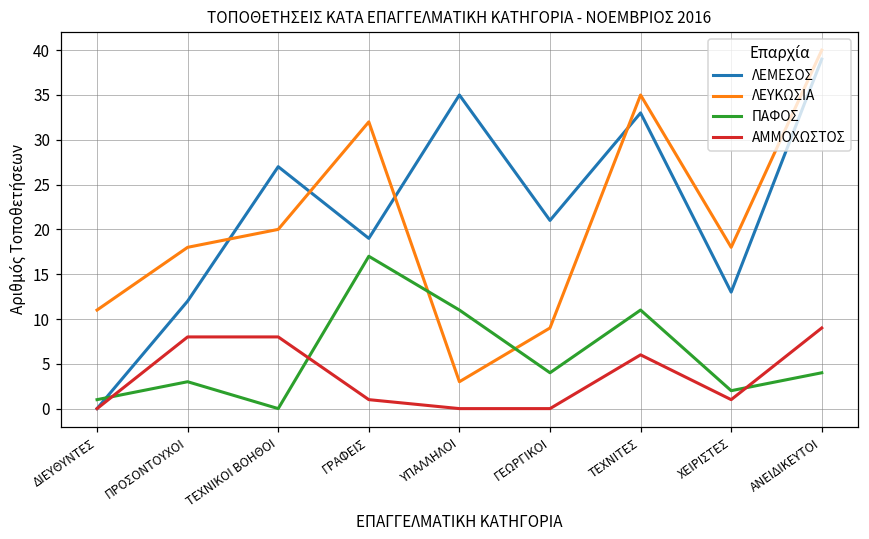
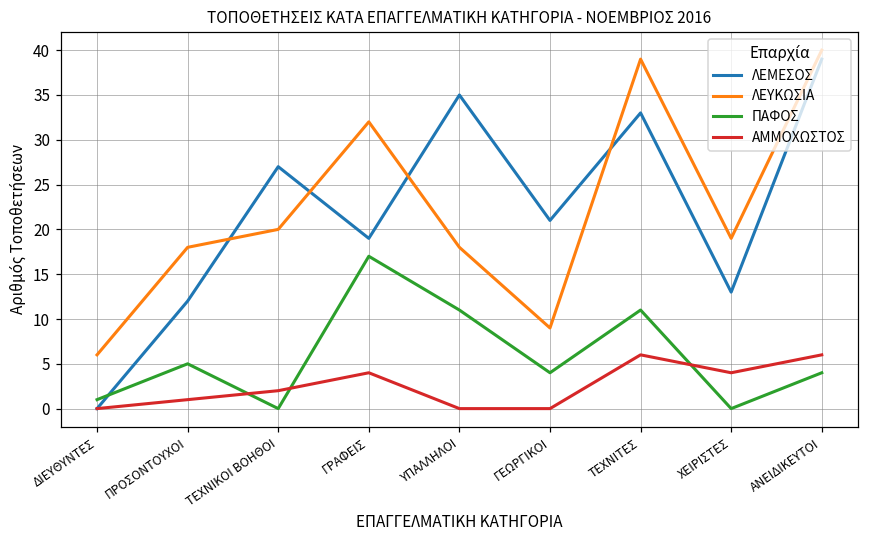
ΛΕΥΚΩΣΙΑ, ΔΙΕΥΘΥΝΤΕΣ: 11 -> 6
ΠΑΦΟΣ, ΠΡΟΣΟΝΤΟΥΧΟΙ: 3 -> 5
ΑΜΜΟΧΩΣΤΟΣ, ΠΡΟΣΟΝΤΟΥΧΟΙ: 8 -> 1
ΑΜΜΟΧΩΣΤΟΣ, ΤΕΧΝΙΚΟΙ ΒΟΗΘΟΙ: 8 -> 2
ΑΜΜΟΧΩΣΤΟΣ, ΓΡΑΦΕΙΣ: 1 -> 4
ΛΕΥΚΩΣΙΑ, ΥΠΑΛΛΗΛΟΙ: 3 -> 18
ΛΕΥΚΩΣΙΑ, ΤΕΧΝΙΤΕΣ: 35 -> 39
ΛΕΥΚΩΣΙΑ, ΧΕΙΡΙΣΤΕΣ: 18 -> 19
ΠΑΦΟΣ, ΧΕΙΡΙΣΤΕΣ: 2 -> 0
ΑΜΜΟΧΩΣΤΟΣ, ΧΕΙΡΙΣΤΕΣ: 1 -> 4
ΑΜΜΟΧΩΣΤΟΣ, ΑΝΕΙΔΙΚΕΥΤΟΙ: 9 -> 6
